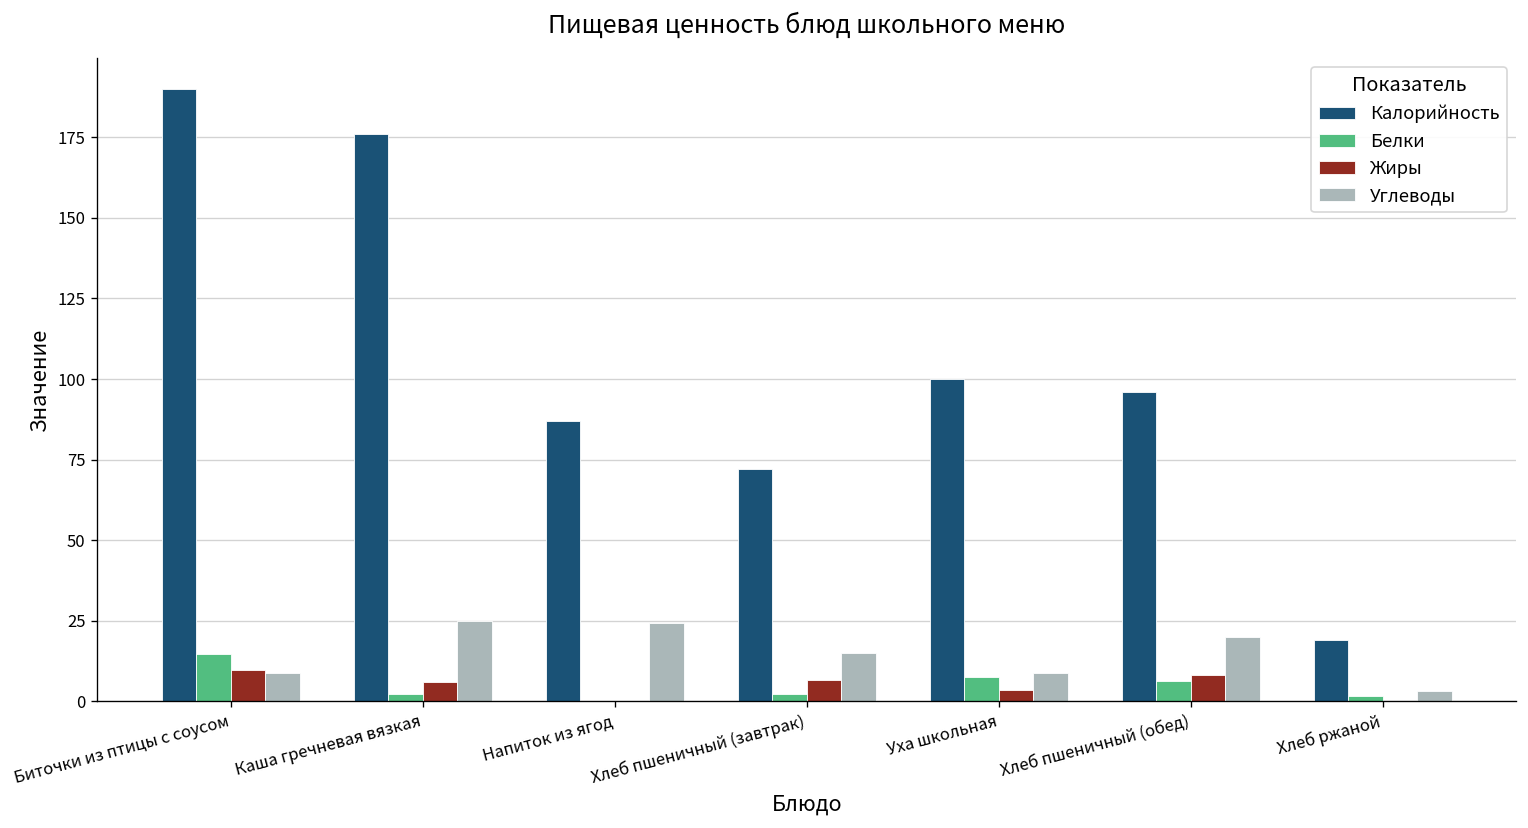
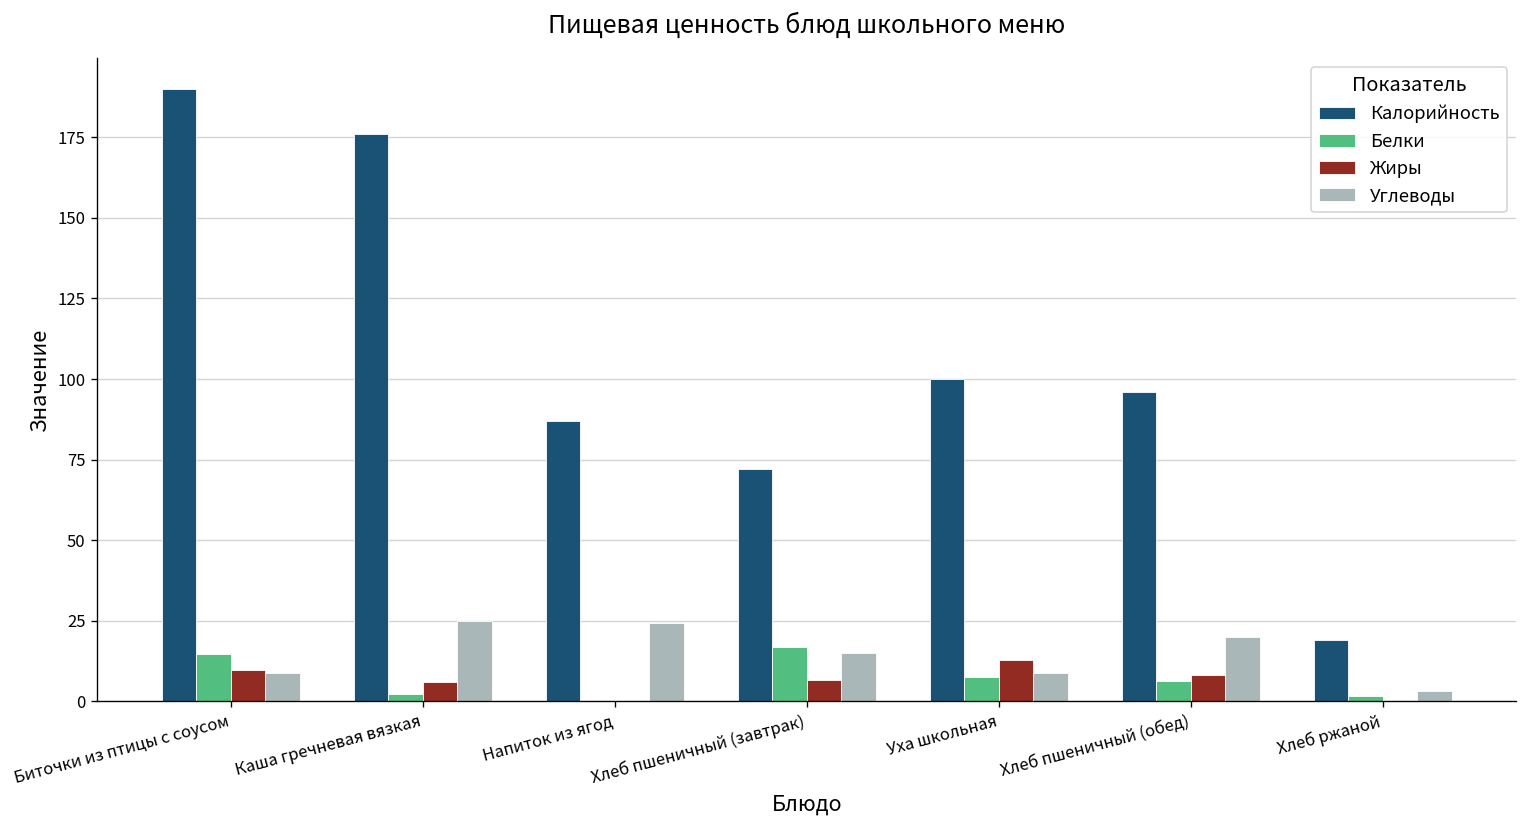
Белки, Хлеб пшеничный (завтрак): 2 -> 17
Жиры, Уха школьная: 4 -> 13
